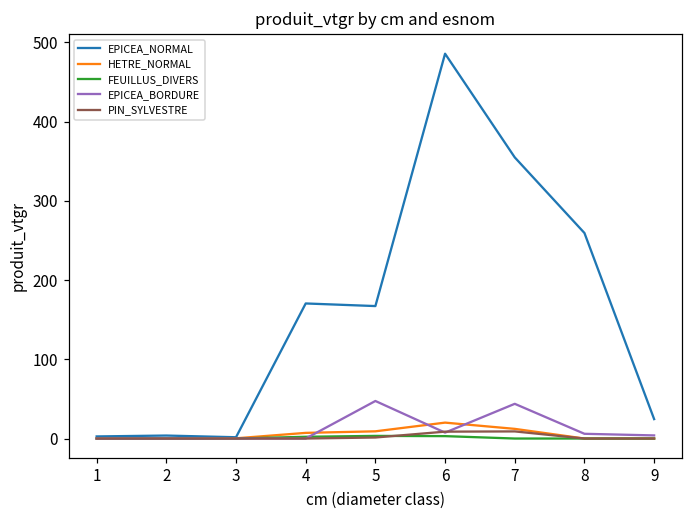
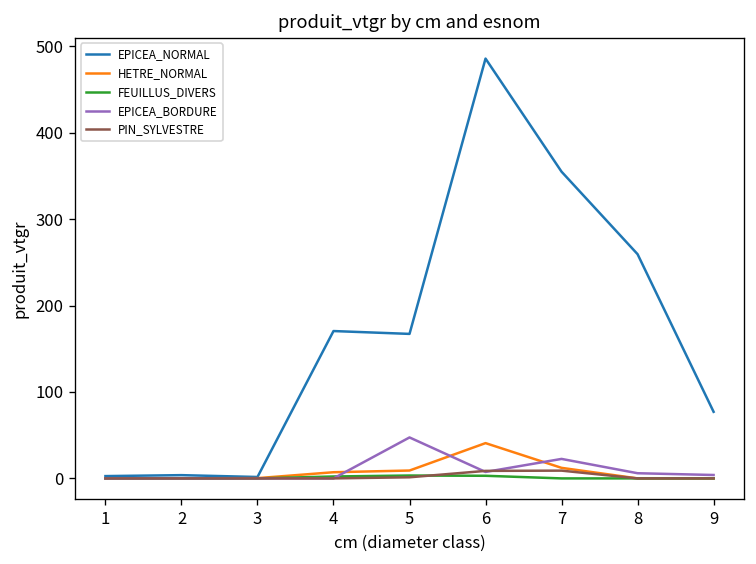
HETRE_NORMAL, 6: 20 -> 40
EPICEA_BORDURE, 7: 40 -> 20
EPICEA_NORMAL, 9: 20 -> 80
